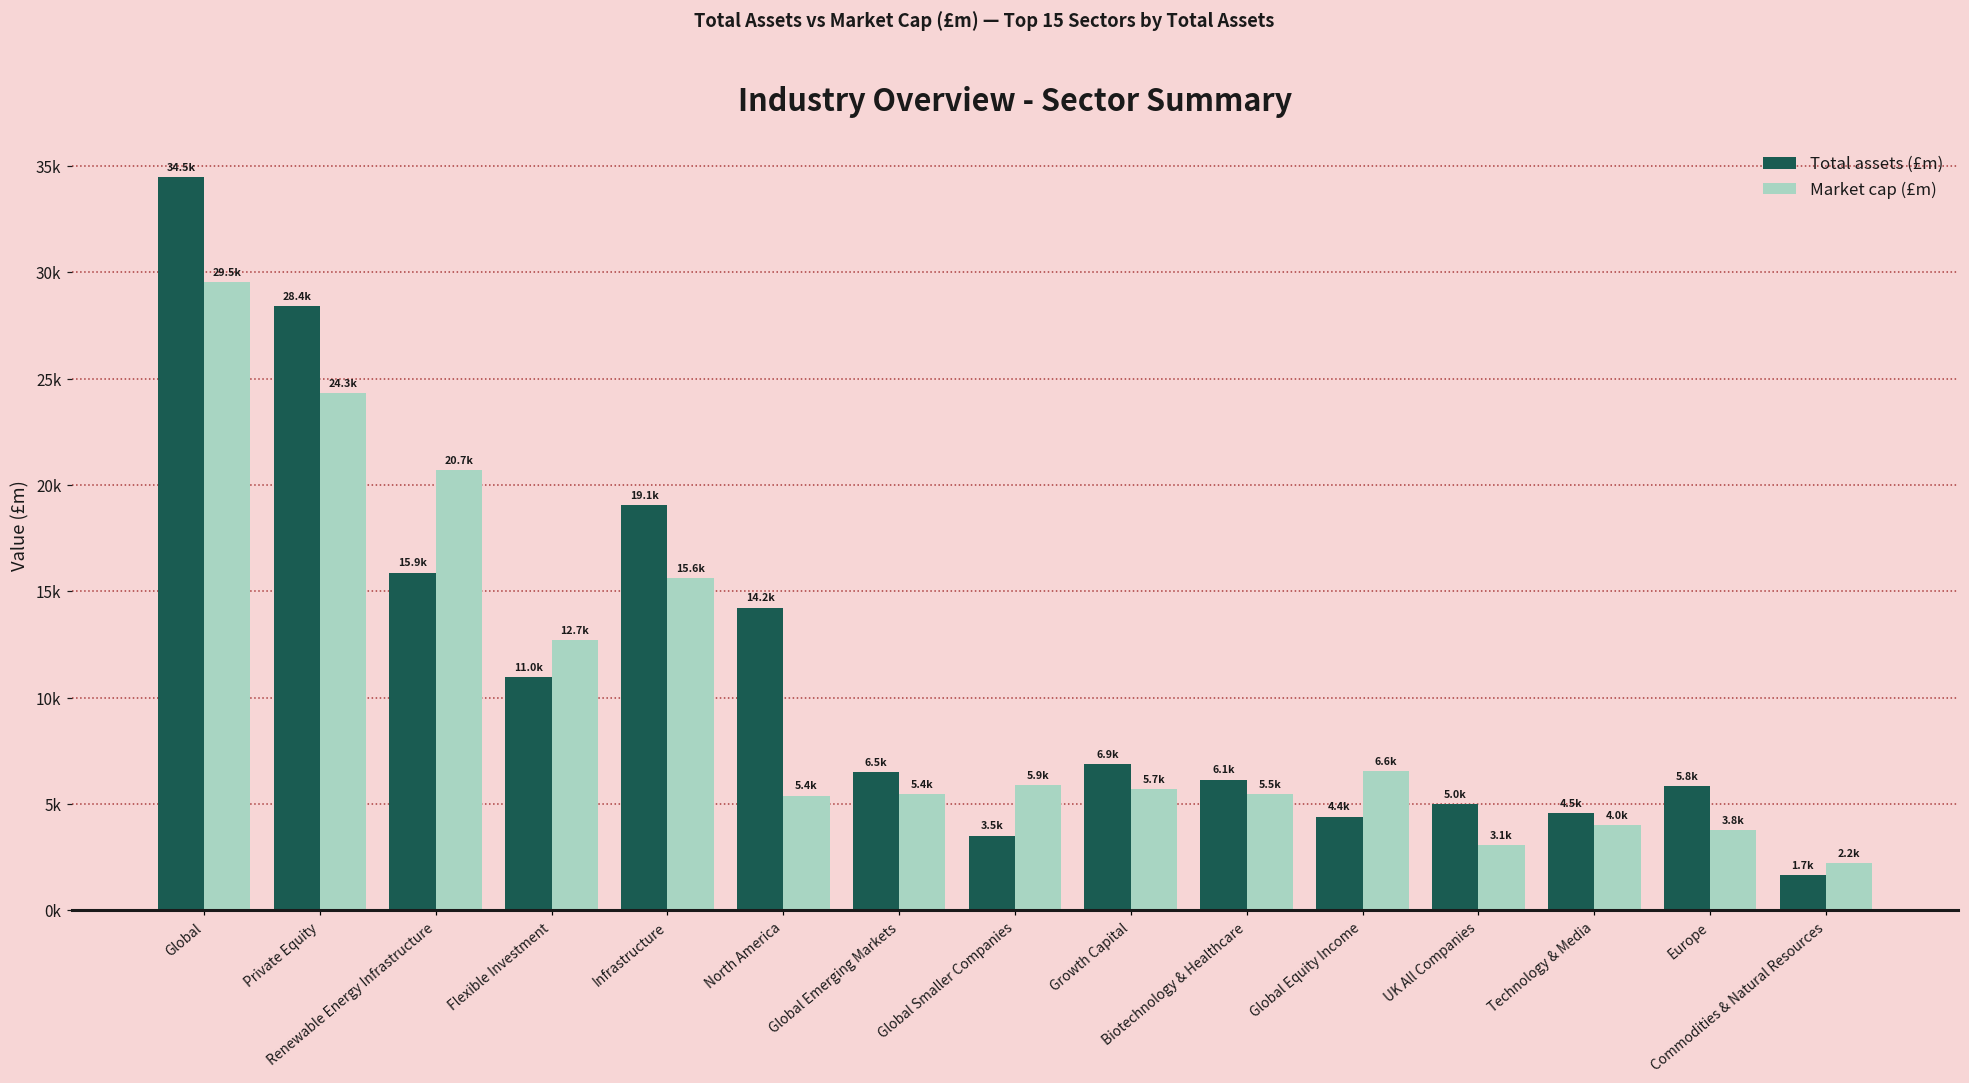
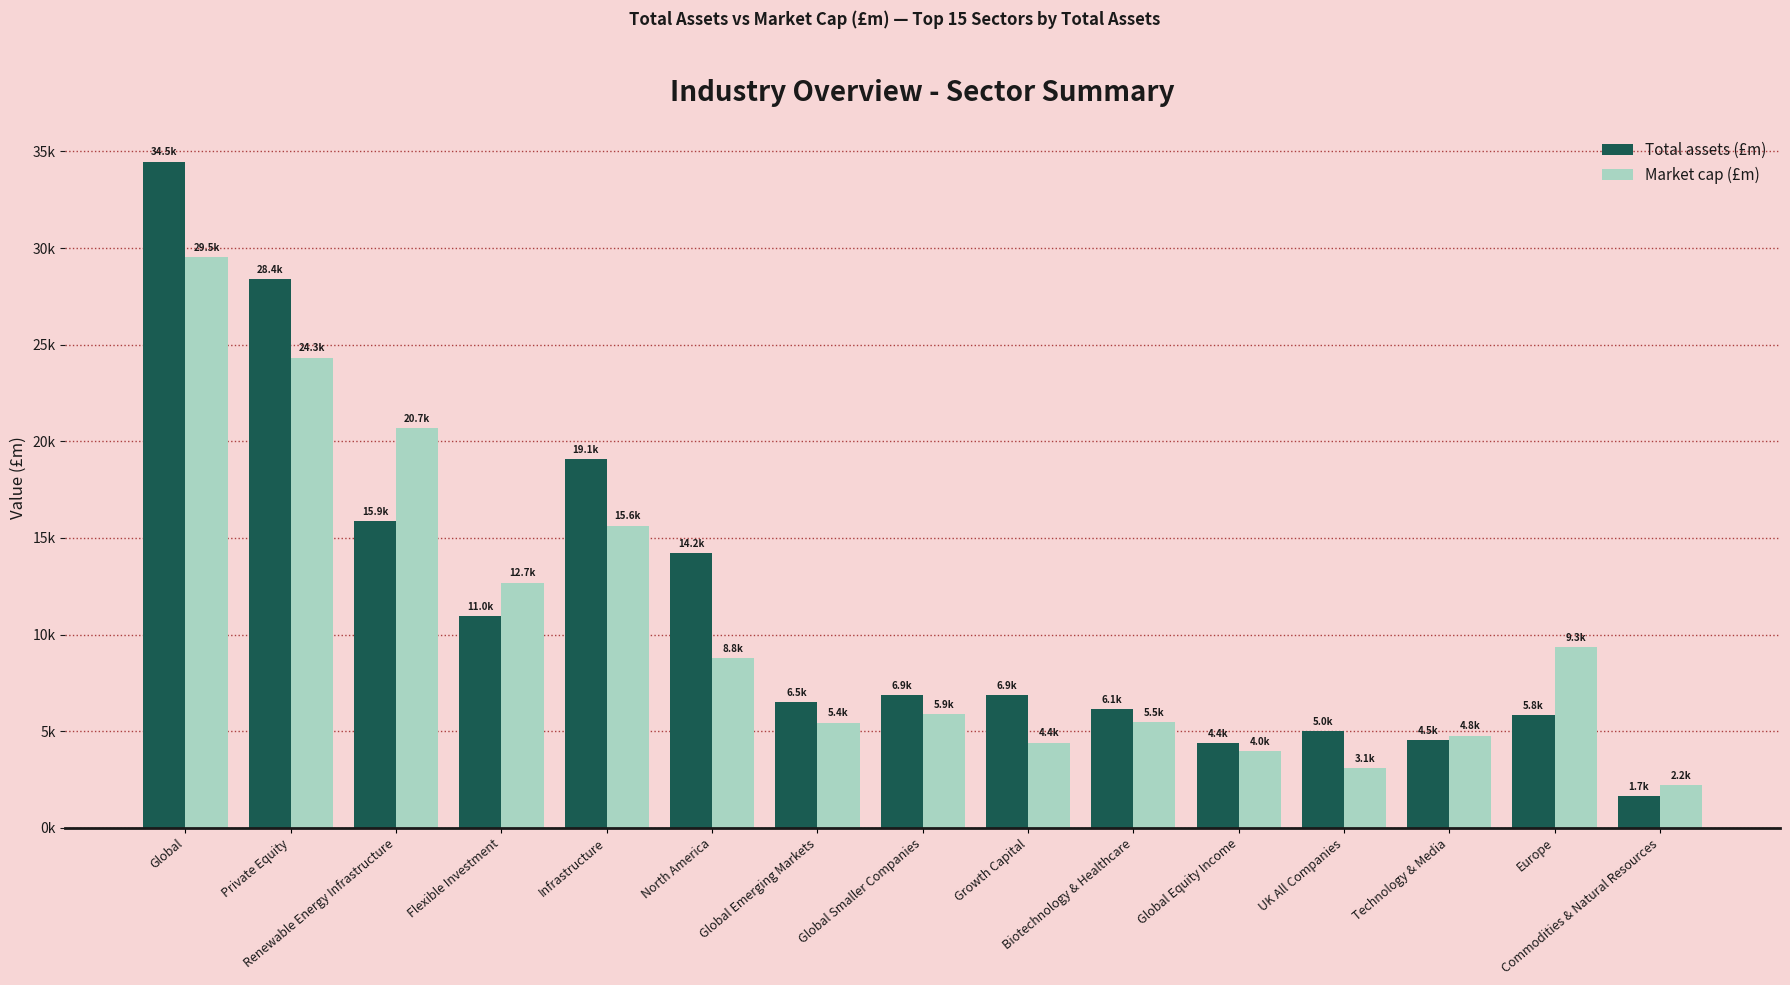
Market cap (£m), North America: 5.4k -> 8.8k
Total assets (£m), Global Smaller Companies: 3.5k -> 6.9k
Market cap (£m), Growth Capital: 5.7k -> 4.4k
Market cap (£m), Global Equity Income: 6.6k -> 4.0k
Market cap (£m), Technology & Media: 4.0k -> 4.8k
Market cap (£m), Europe: 3.8k -> 9.3k
